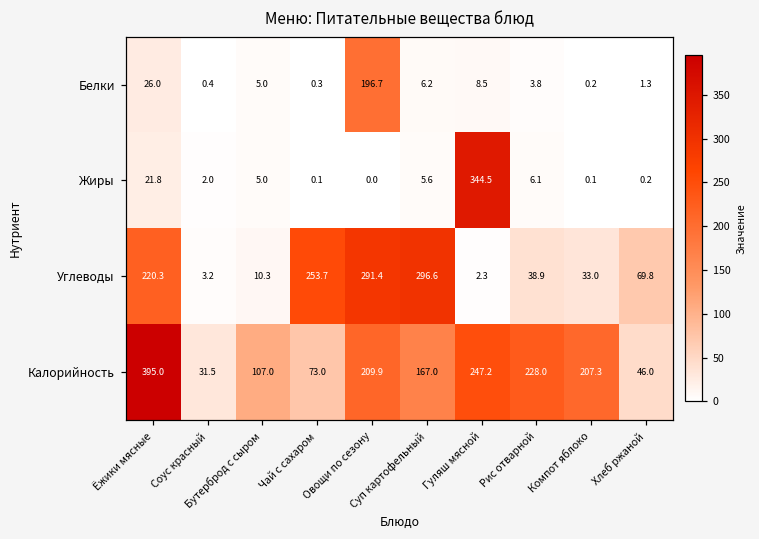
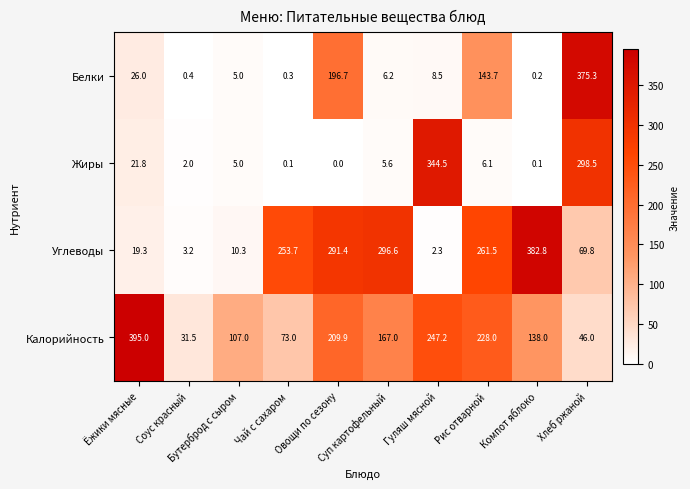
Белки, Рис отварной: 3.8 -> 143.7
Белки, Хлеб ржаной: 1.3 -> 375.3
Жиры, Хлеб ржаной: 0.2 -> 298.5
Углеводы, Ёжики мясные: 220.3 -> 19.3
Углеводы, Рис отварной: 38.9 -> 261.5
Углеводы, Компот яблоко: 33.0 -> 382.8
Калорийность, Компот яблоко: 207.3 -> 138.0
